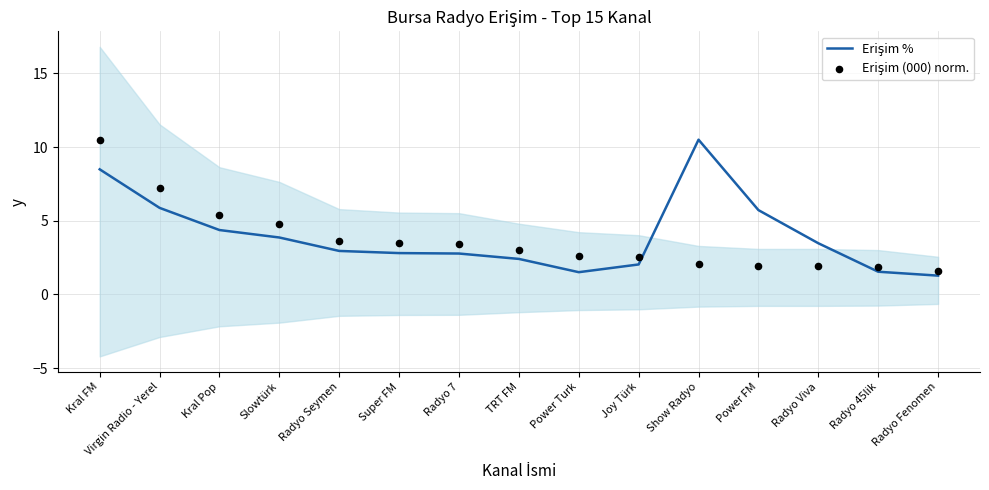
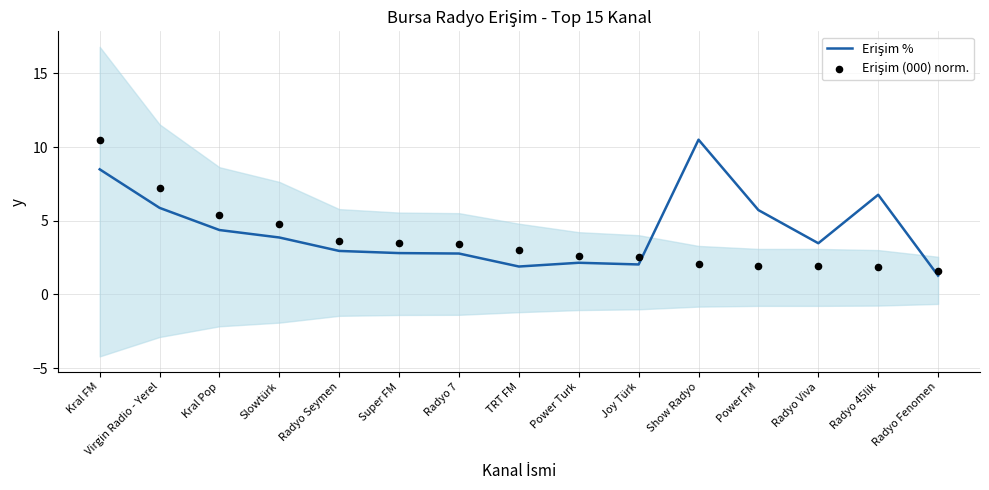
Erişim %, TRT FM: 2.4 -> 1.9
Erişim %, Power Turk: 1.5 -> 2.2
Erişim %, Radyo 45lik: 1.5 -> 6.8
